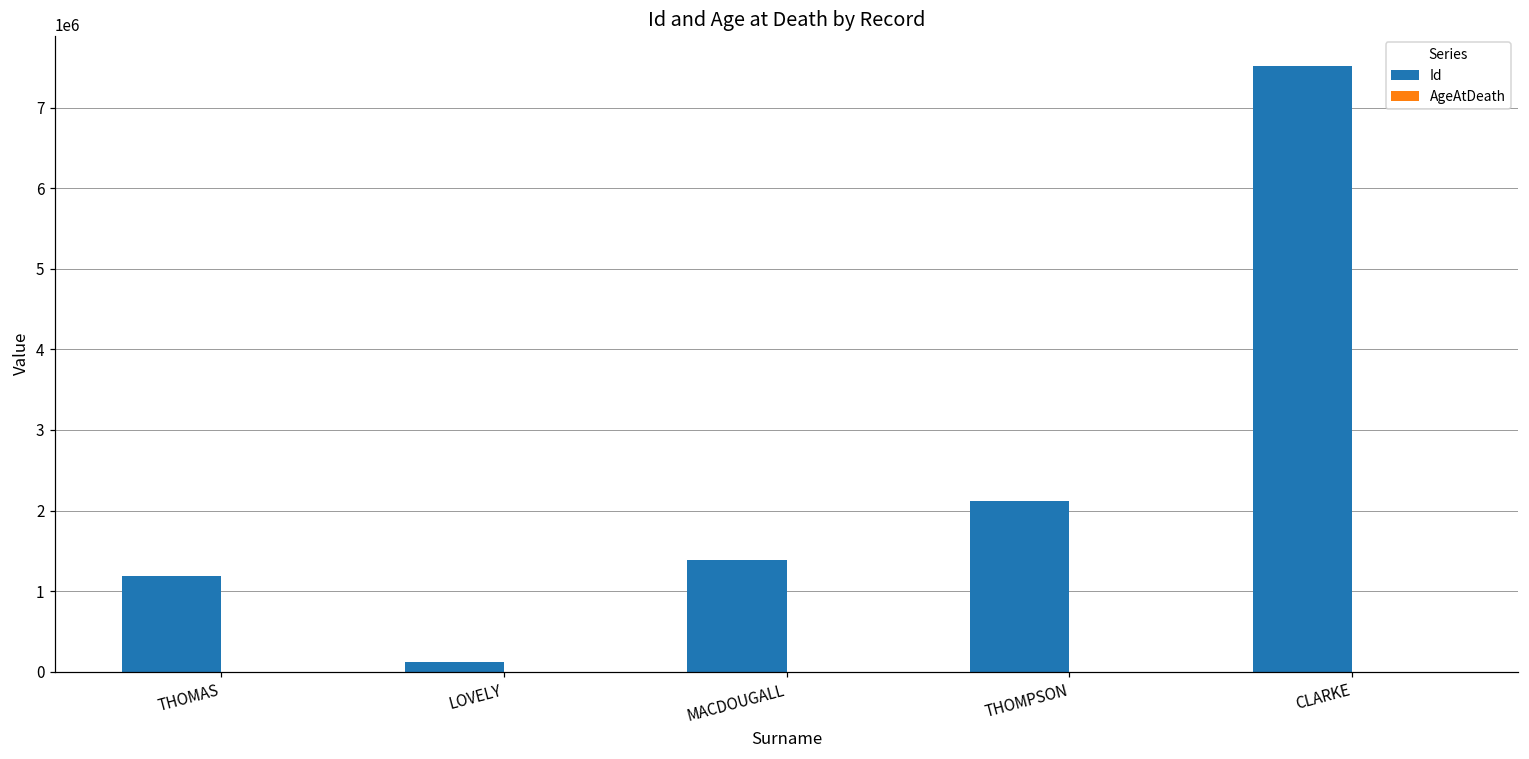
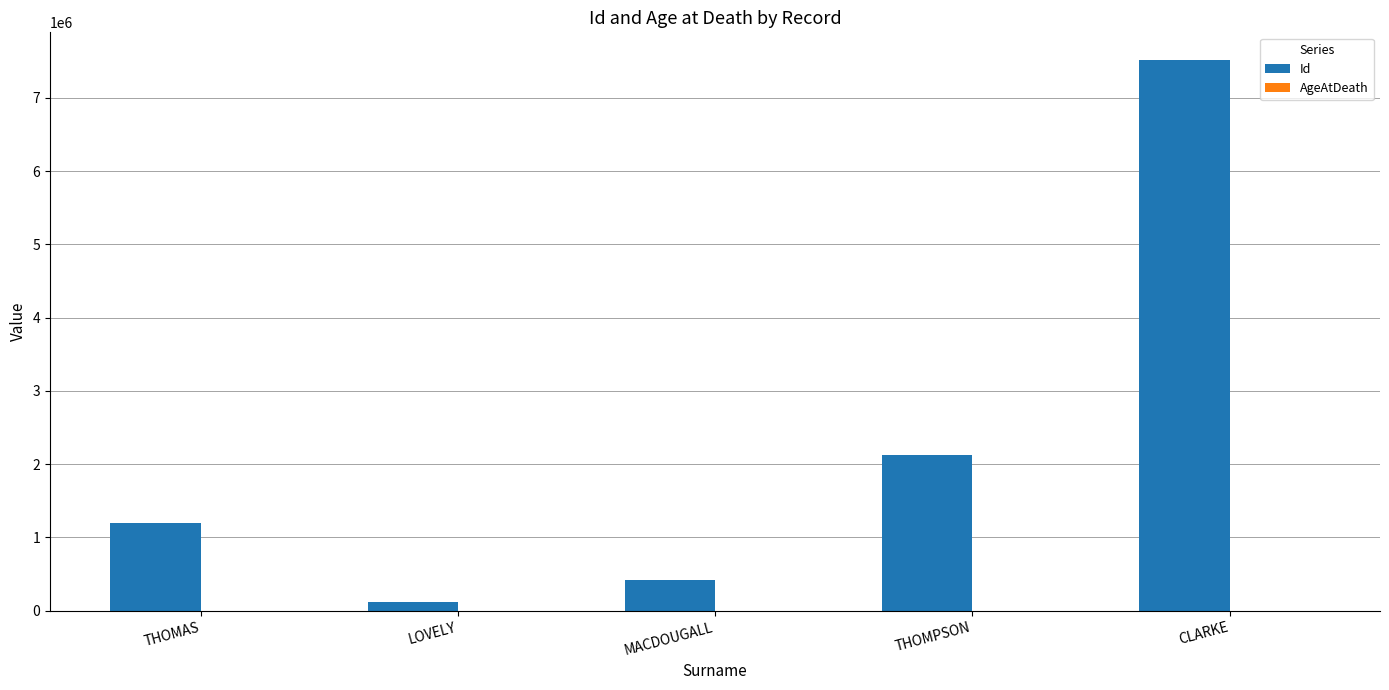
Id, MACDOUGALL: 1400000 -> 400000
